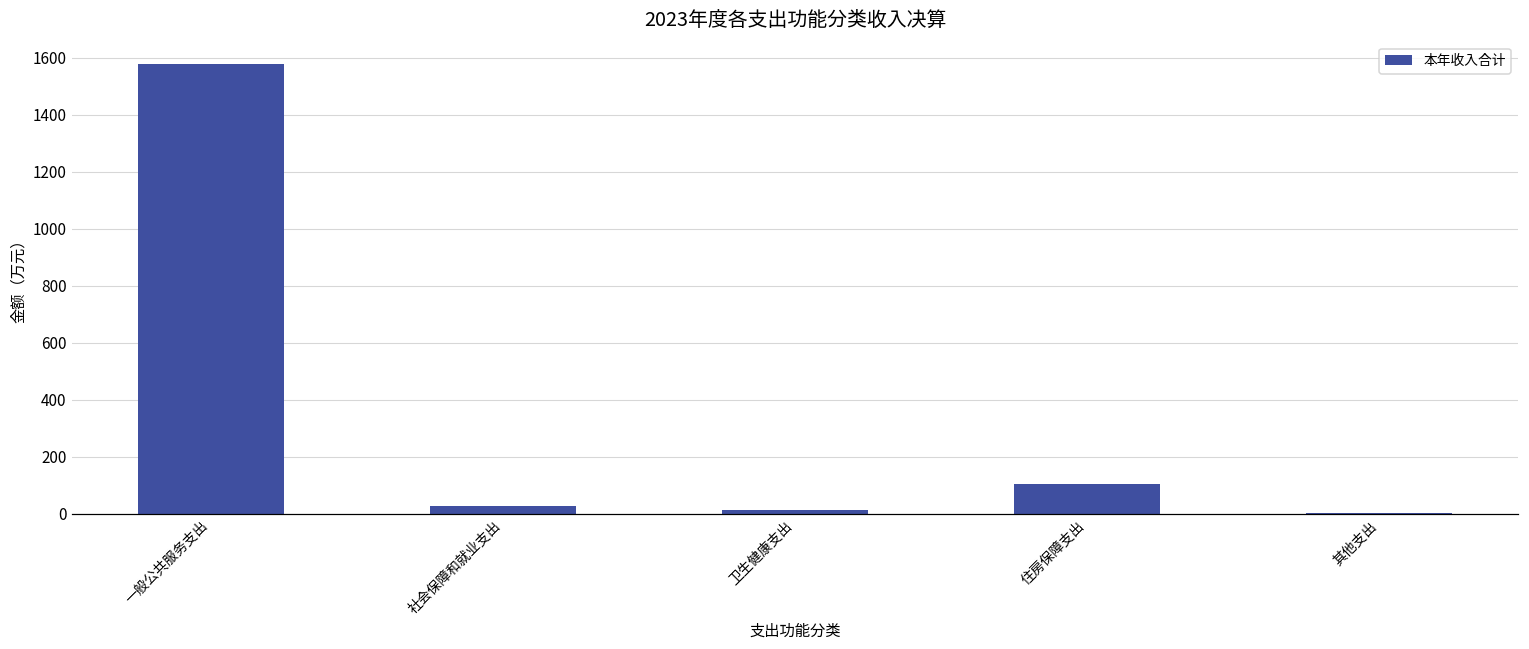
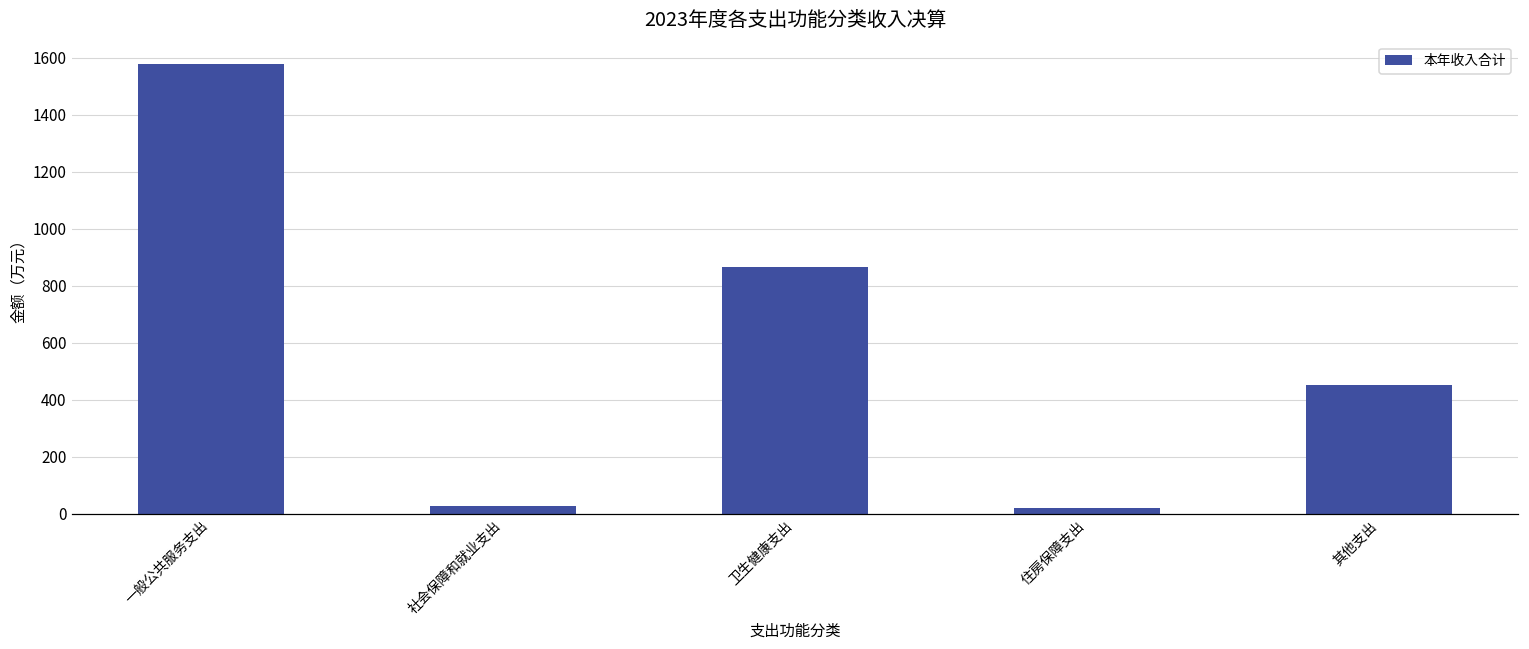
卫生健康支出: 10 -> 870
住房保障支出: 100 -> 20
其他支出: 0 -> 450
